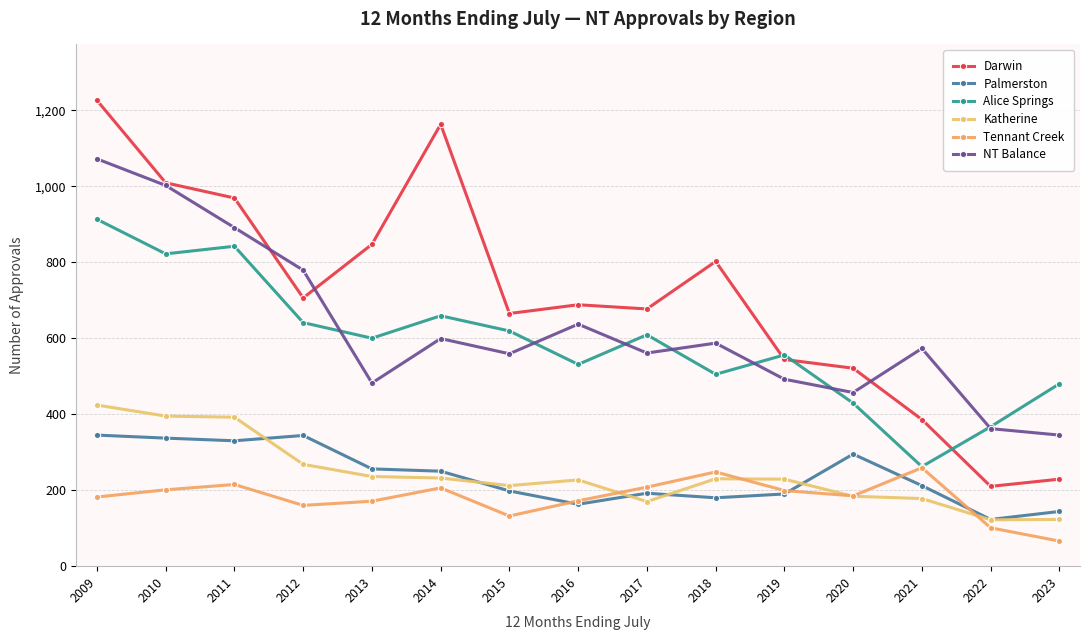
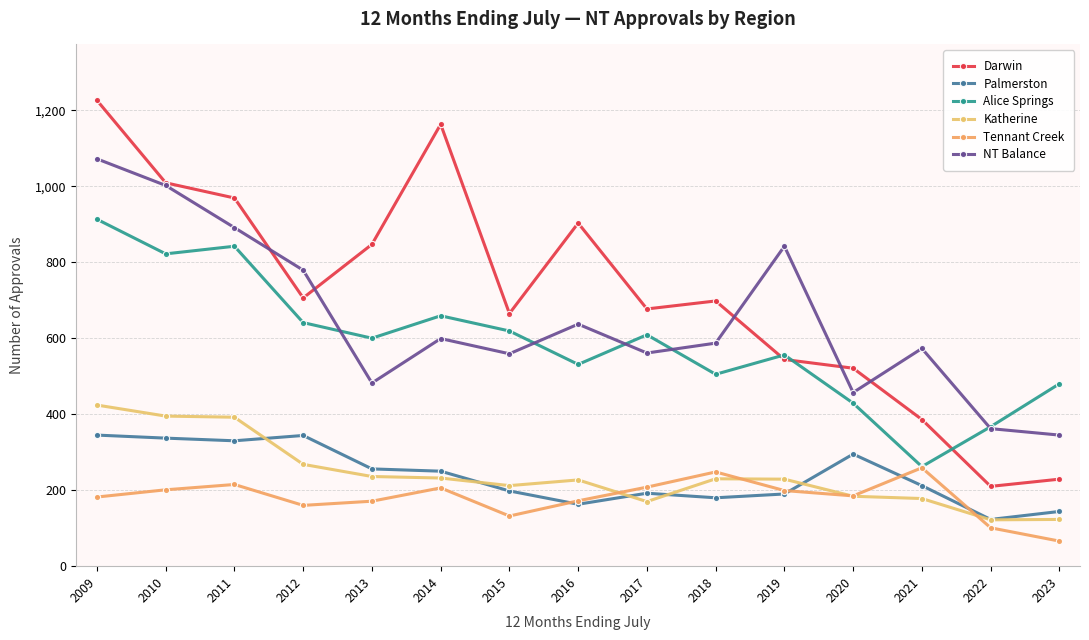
Darwin, 2016: 690 -> 900
Darwin, 2018: 800 -> 700
NT Balance, 2019: 490 -> 840
